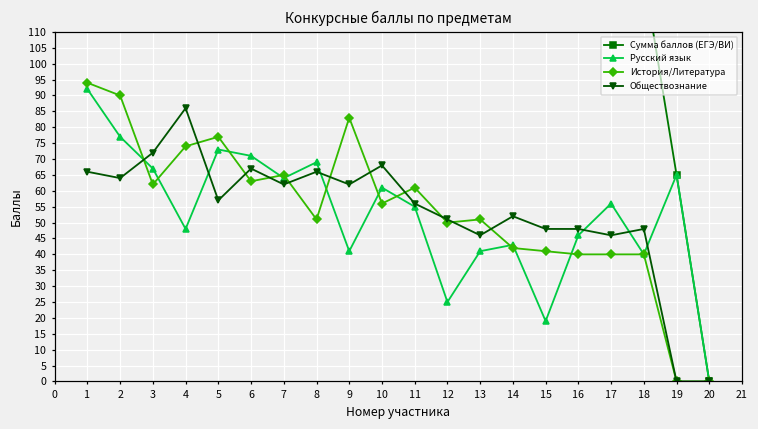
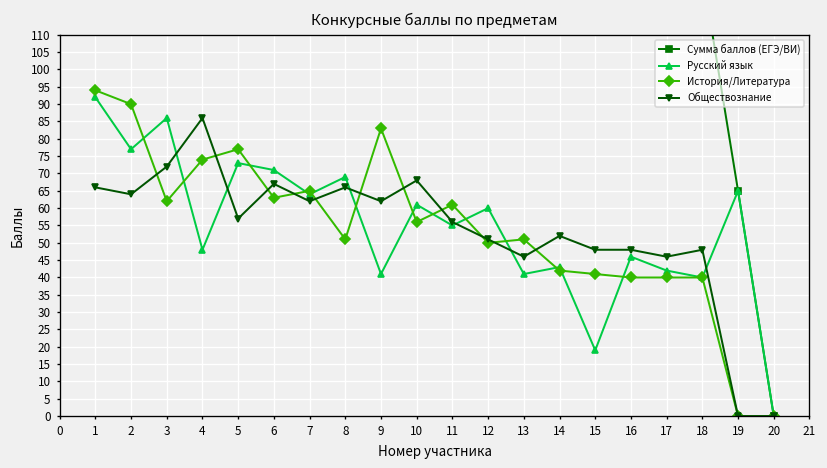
Русский язык, 3: 67 -> 86
Русский язык, 12: 25 -> 60
Русский язык, 17: 56 -> 42
